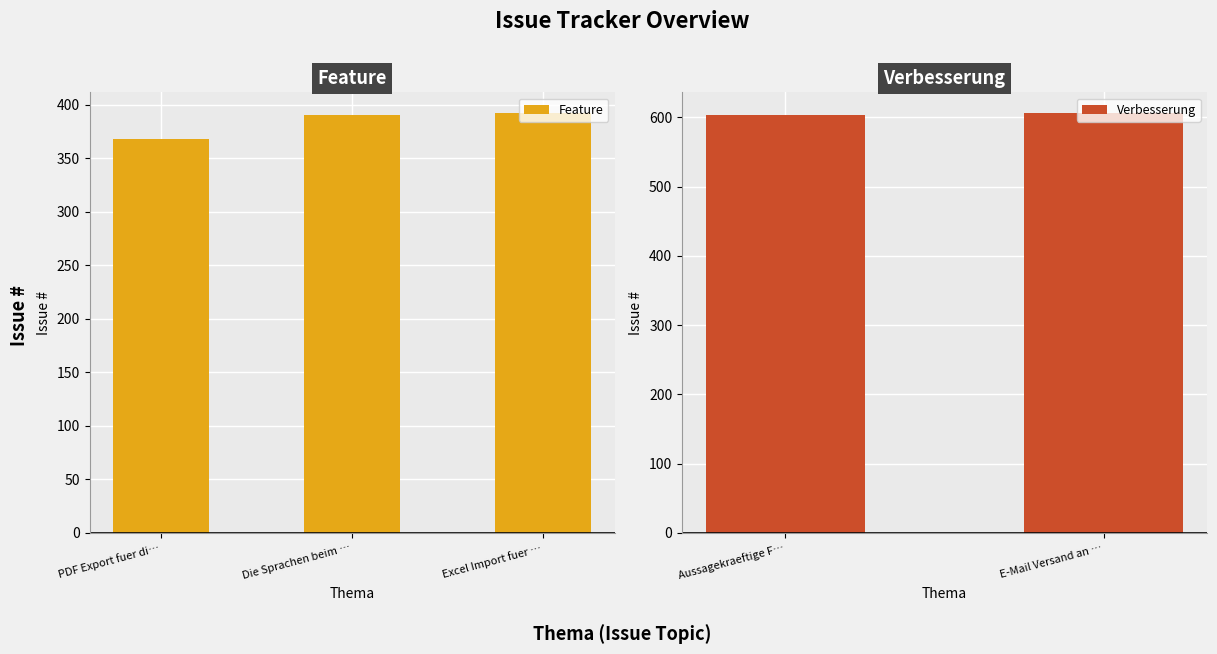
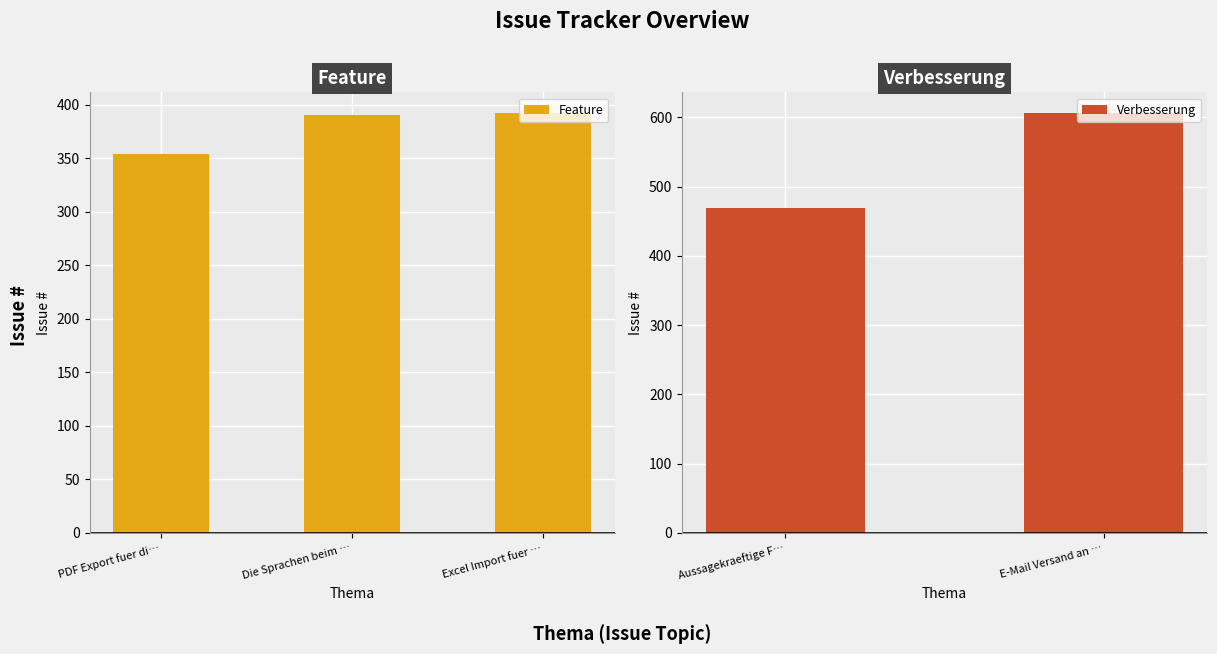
Feature, PDF Export fuer di…: 368 -> 354
Verbesserung, Aussagekraeftige F…: 600 -> 470
